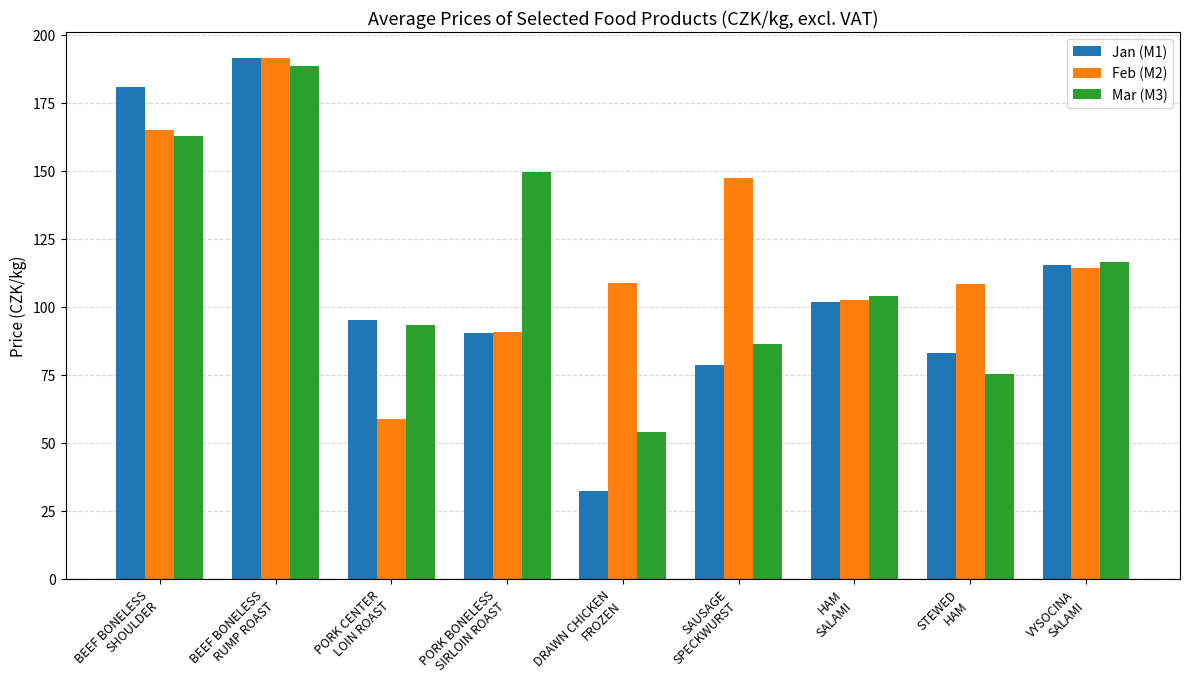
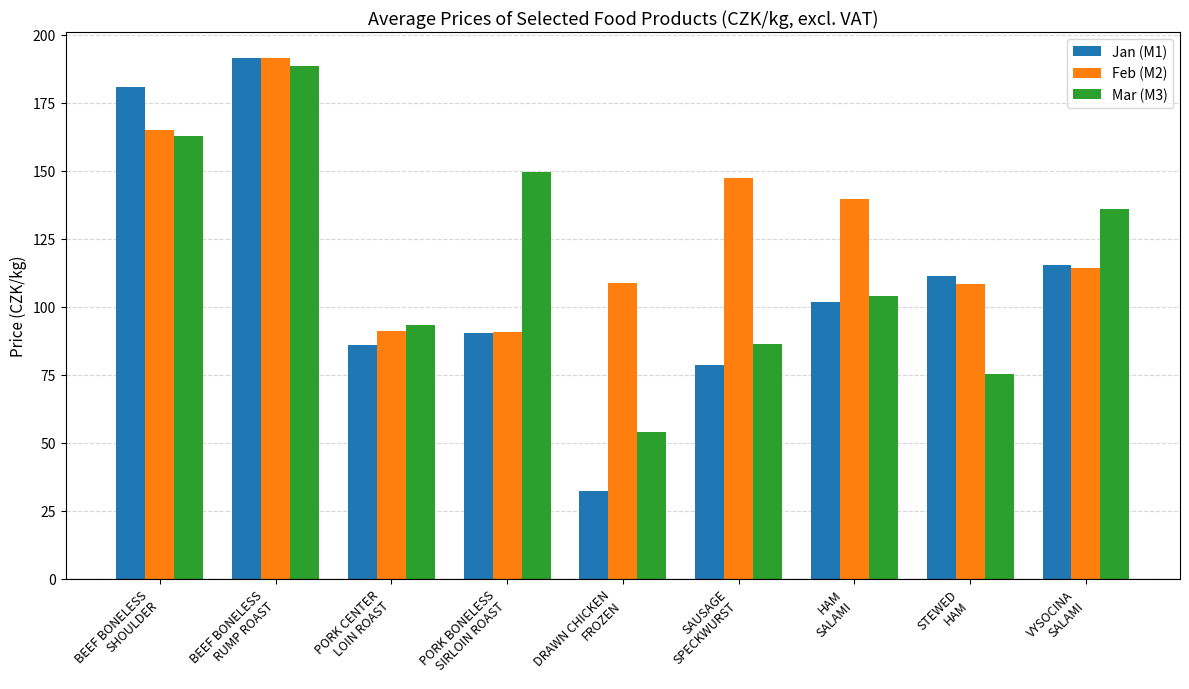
Jan (M1), PORK CENTER LOIN ROAST: 95 -> 86
Feb (M2), PORK CENTER LOIN ROAST: 59 -> 91
Feb (M2), HAM SALAMI: 102 -> 139
Jan (M1), STEWED HAM: 83 -> 111
Mar (M3), VYSOCINA SALAMI: 116 -> 136
